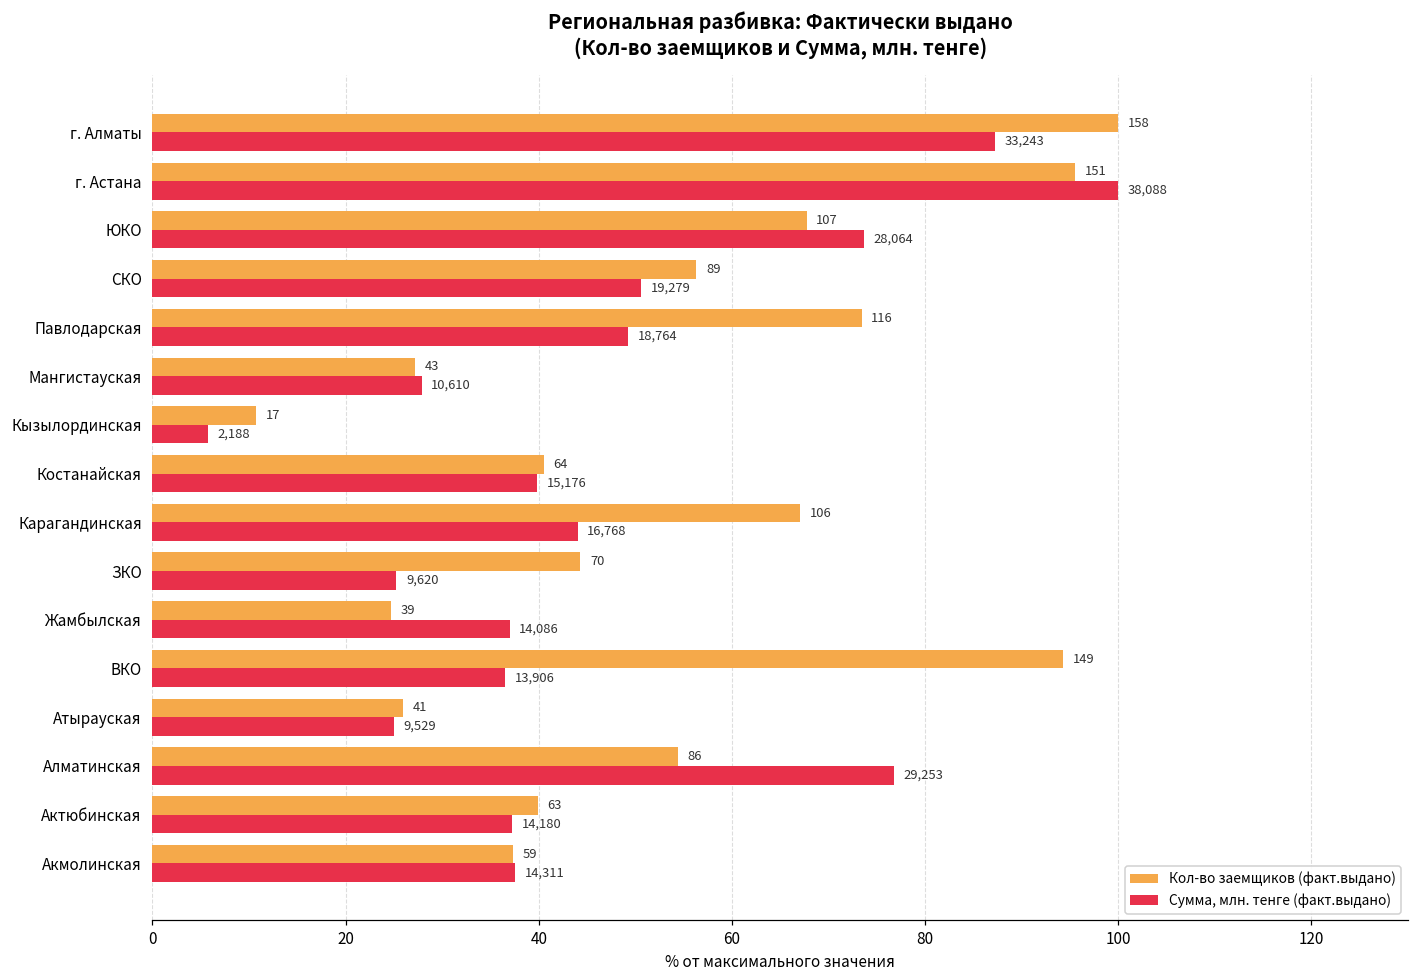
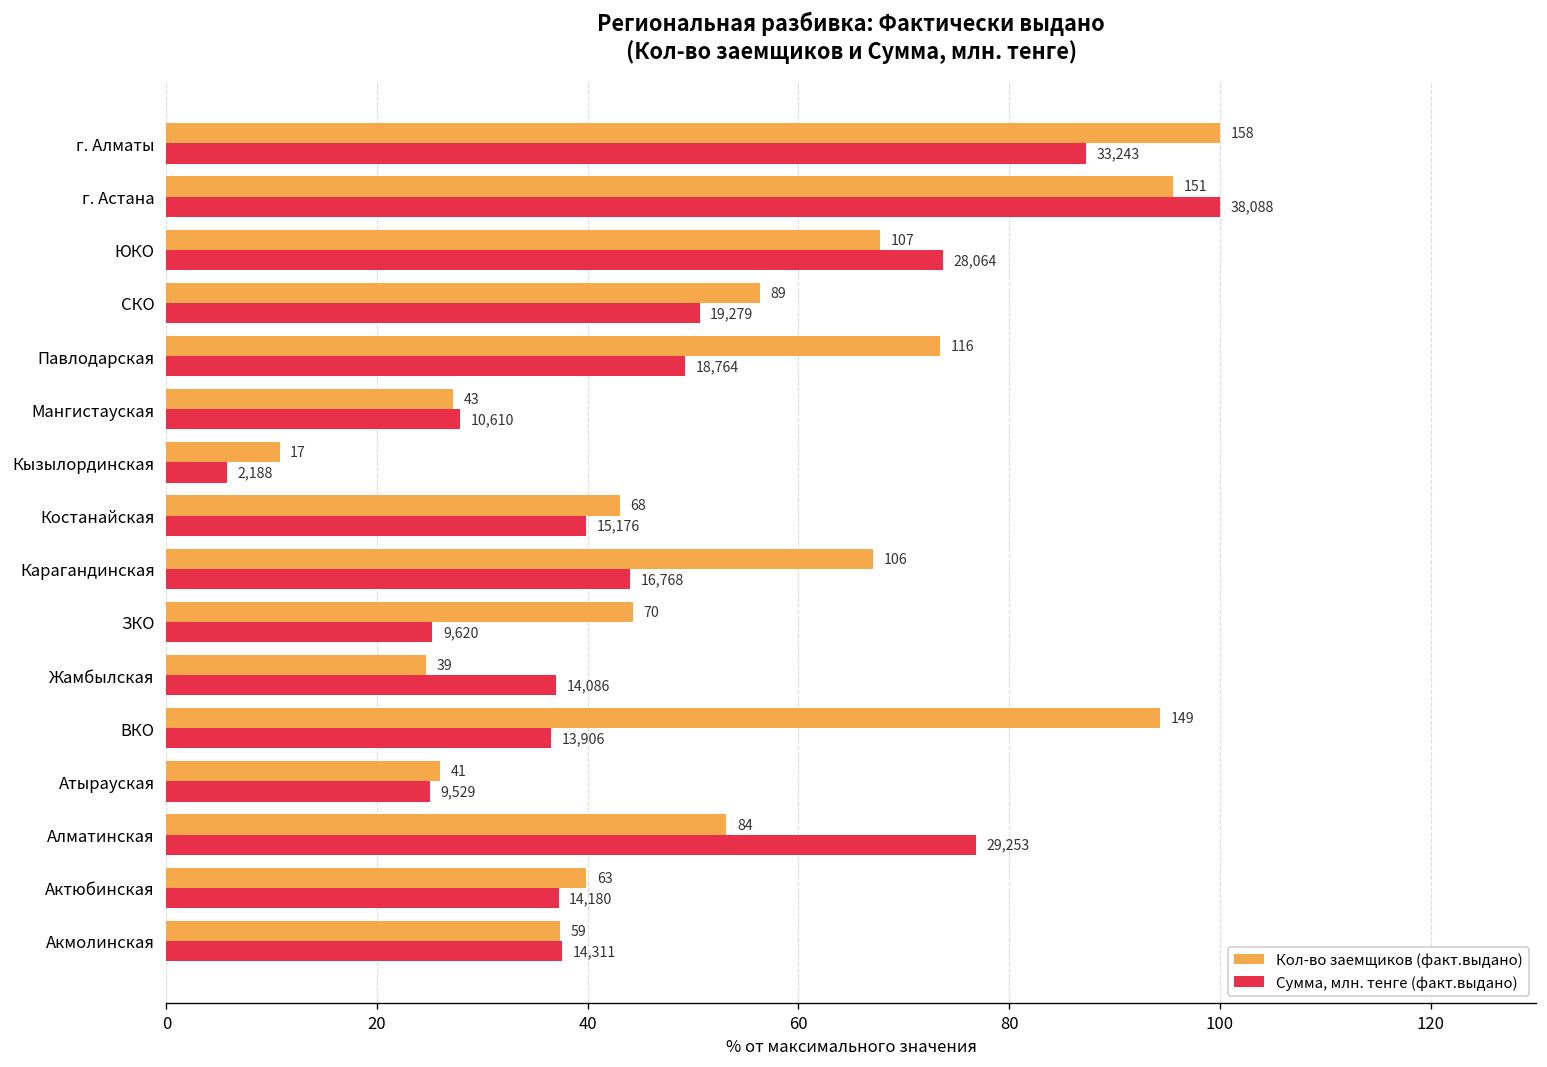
Кол-во заемщиков (факт.выдано), Костанайская: 64 -> 68
Кол-во заемщиков (факт.выдано), Алматинская: 86 -> 84
